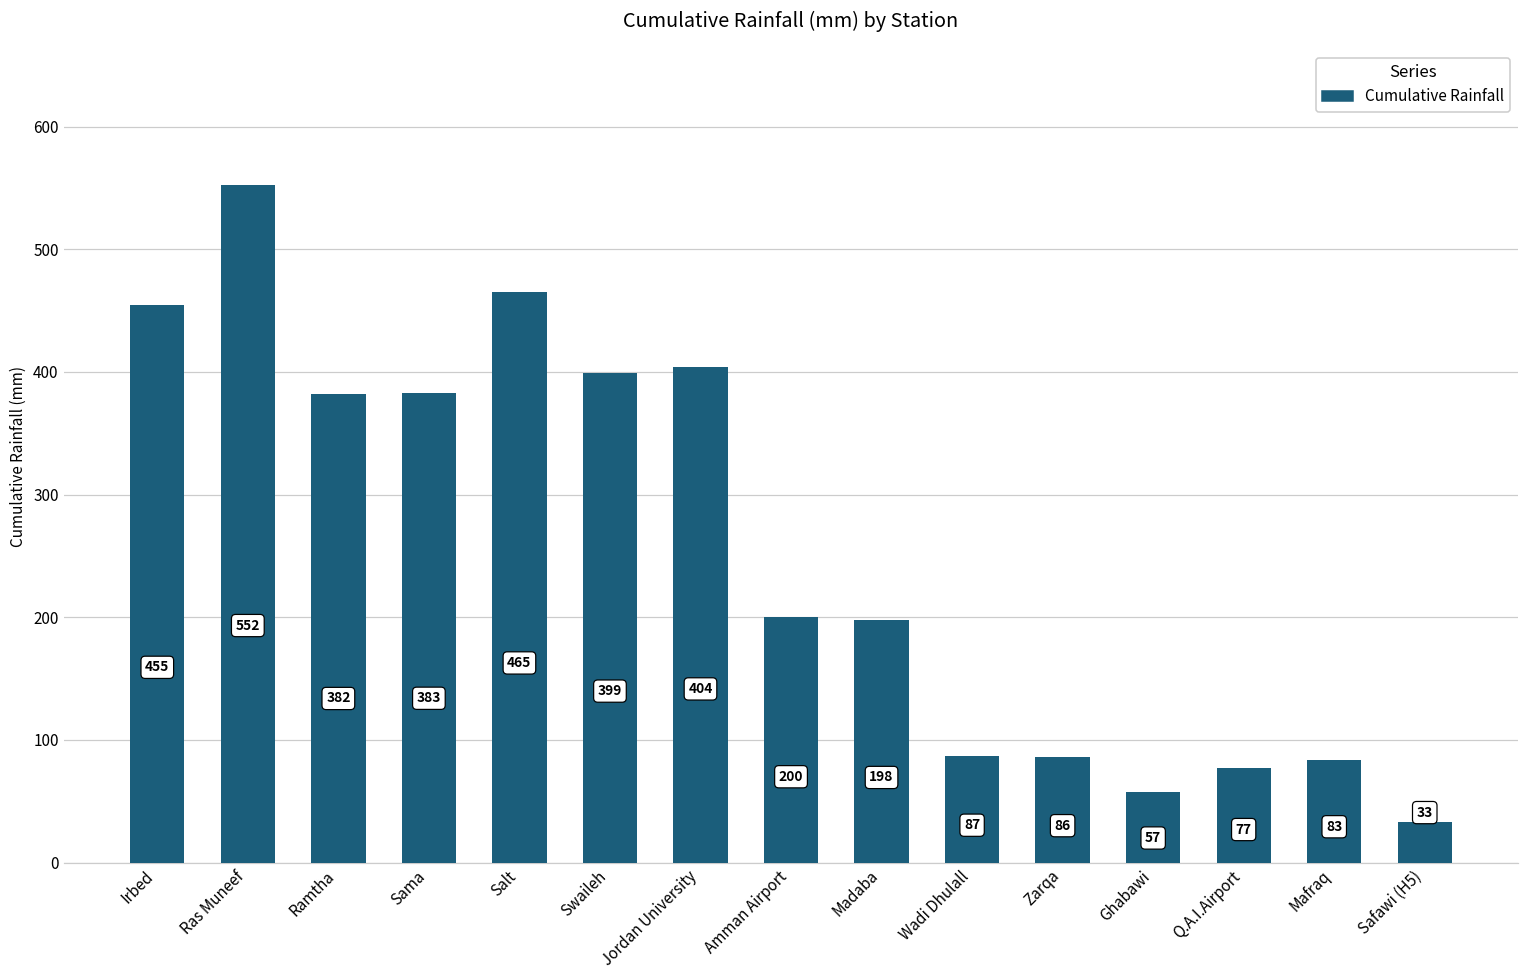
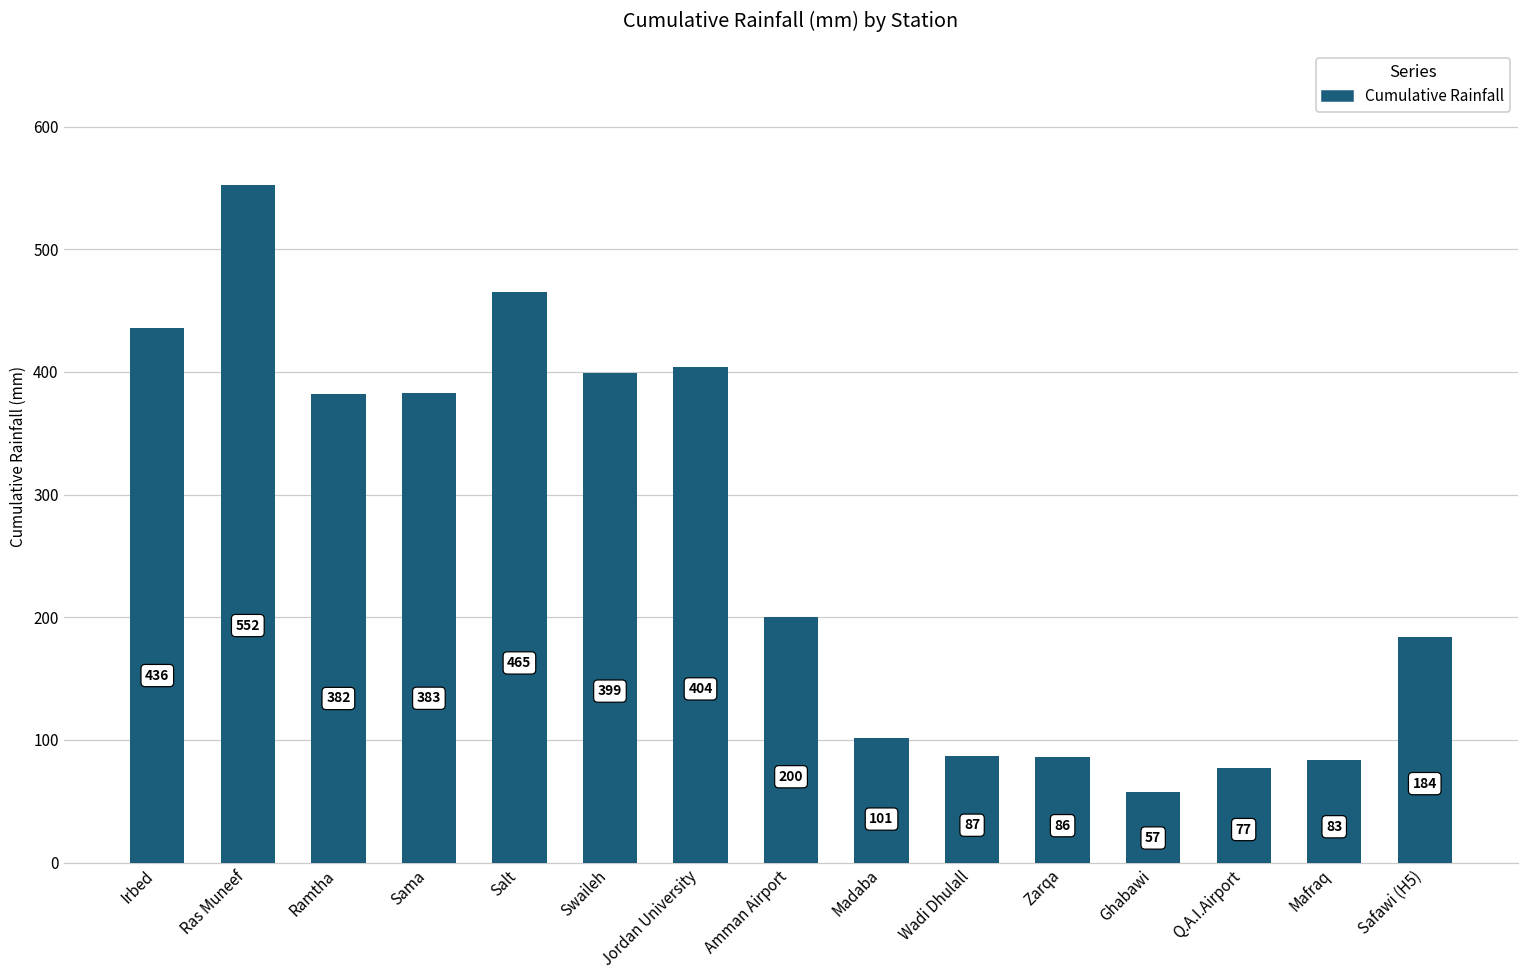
Irbed: 455 -> 436
Madaba: 198 -> 101
Safawi (H5): 33 -> 184
